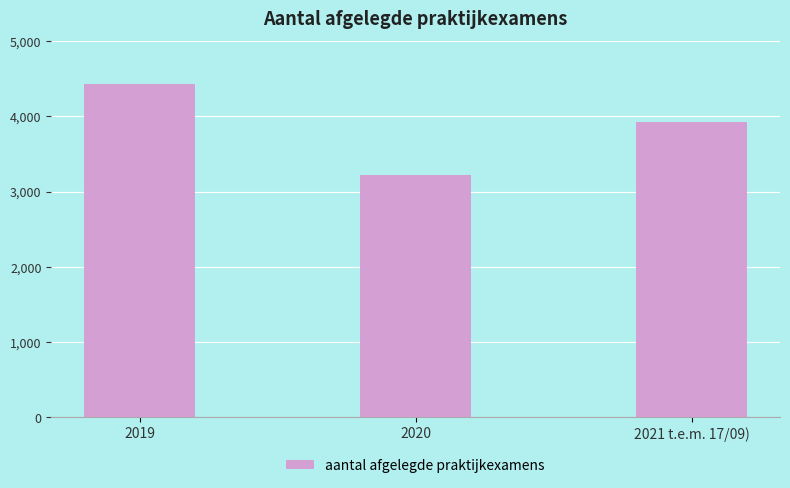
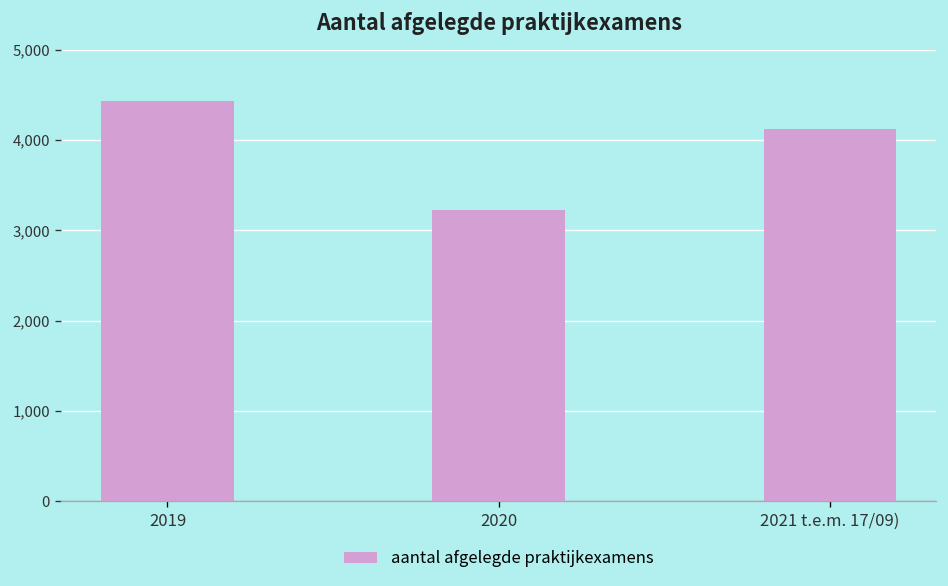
2021 t.e.m. 17/09): 3,900 -> 4,100
